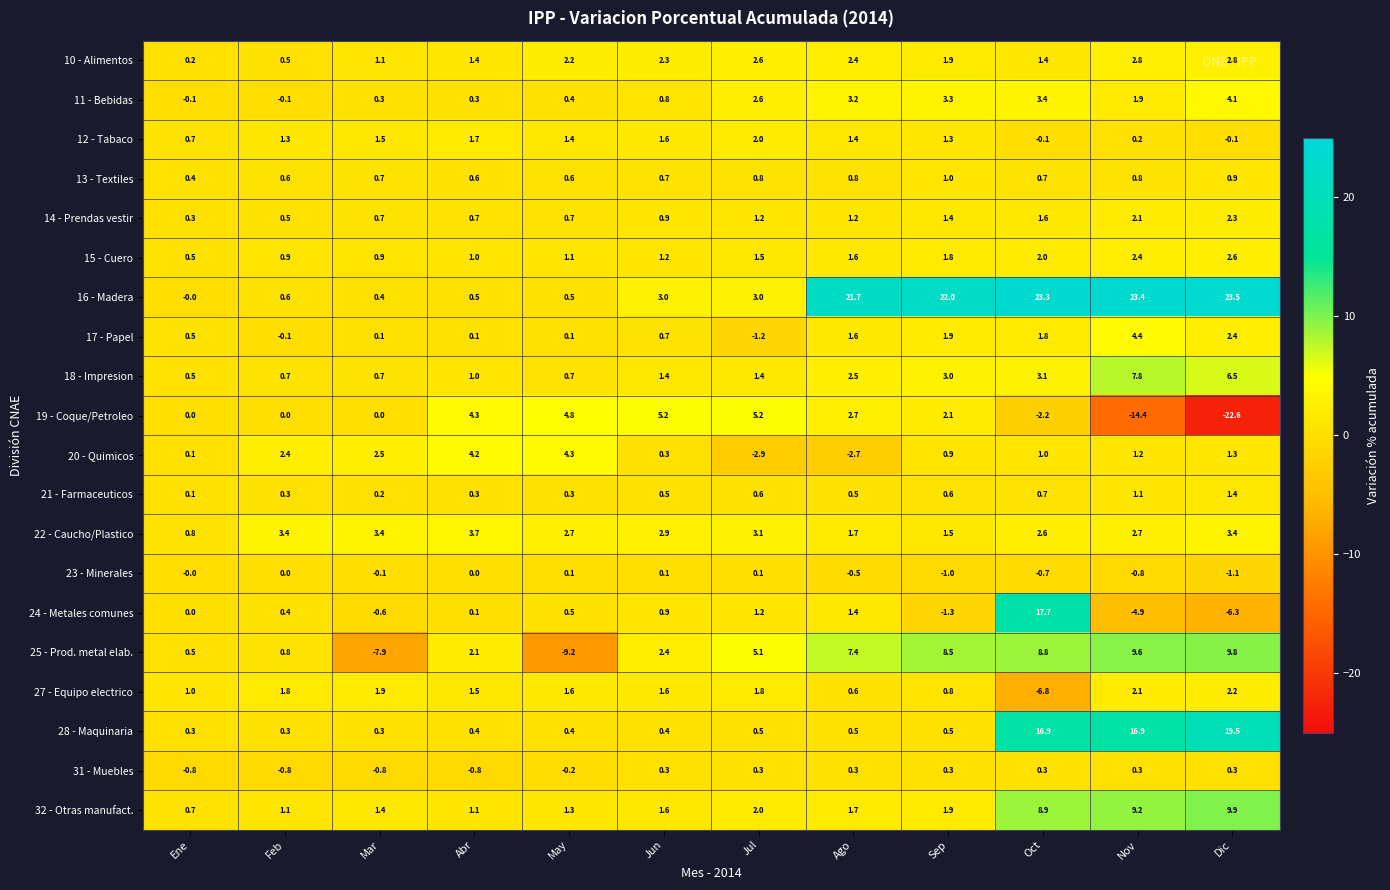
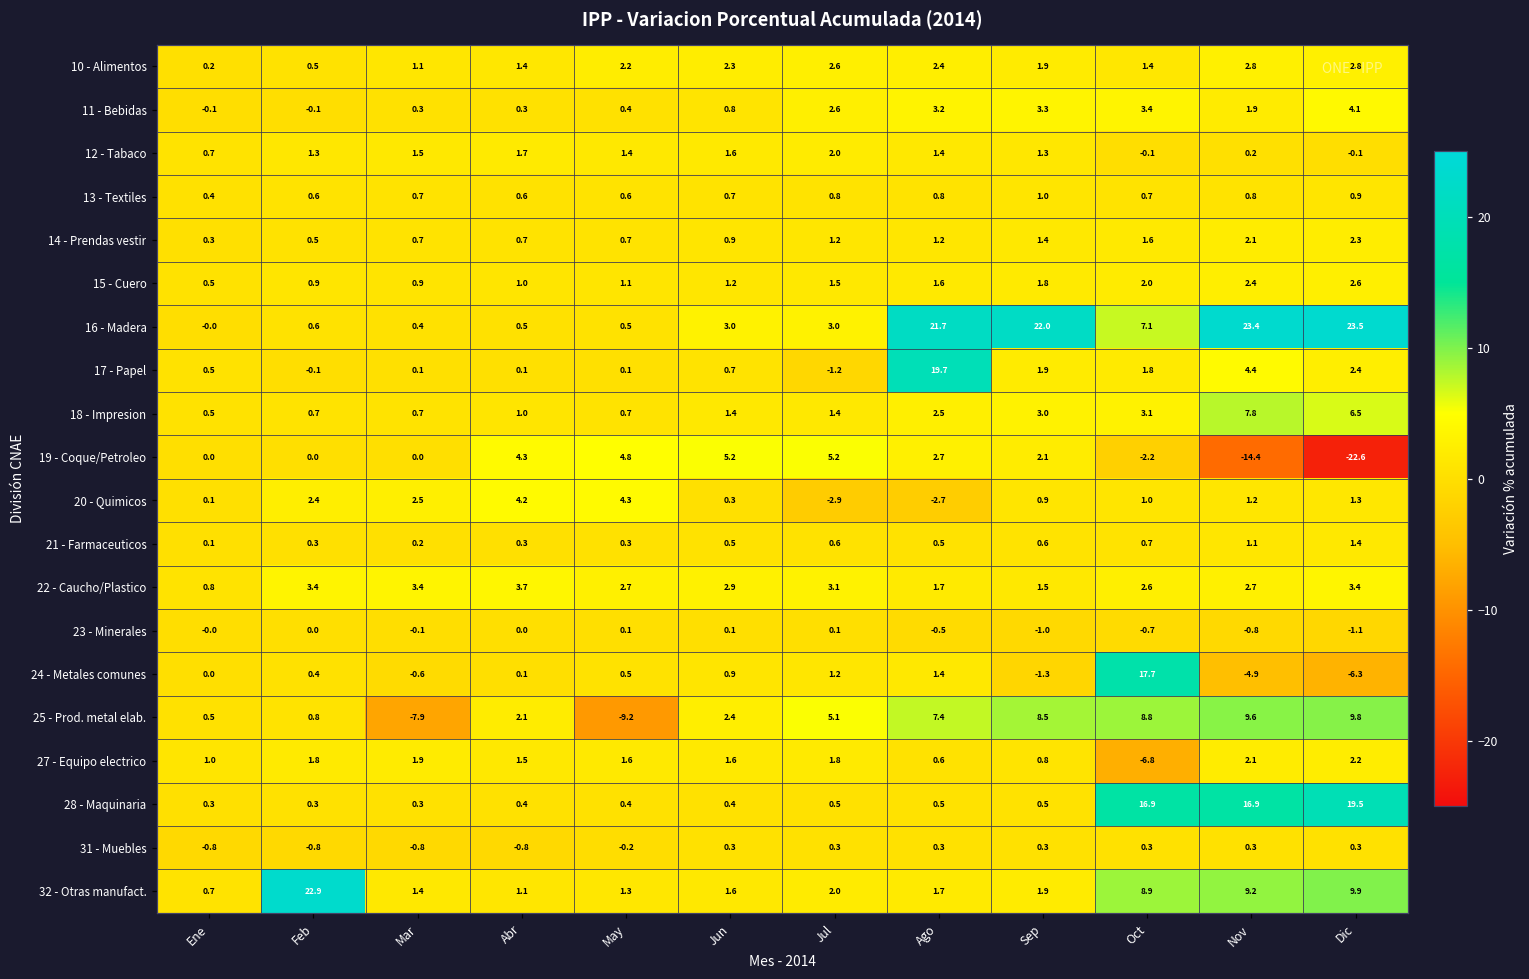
16 - Madera, Oct: 23.3 -> 7.1
17 - Papel, Ago: 1.6 -> 19.7
32 - Otras manufact., Feb: 1.1 -> 22.9
